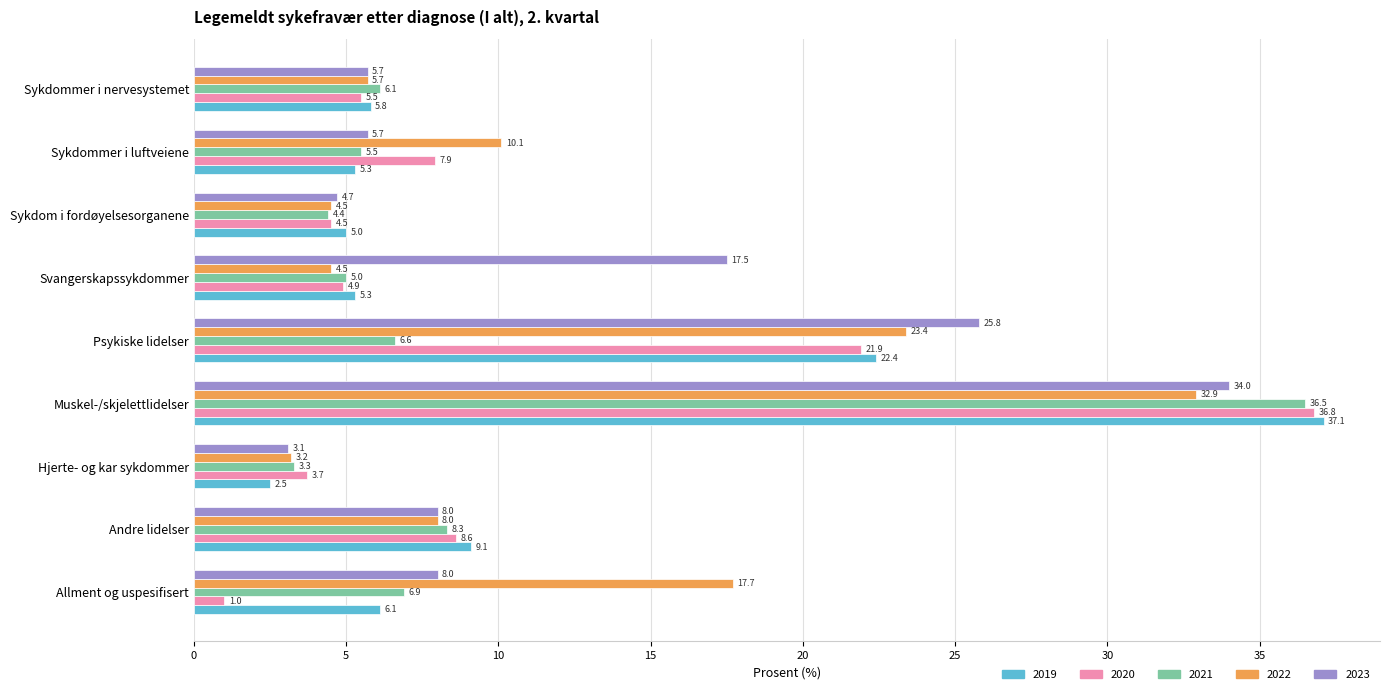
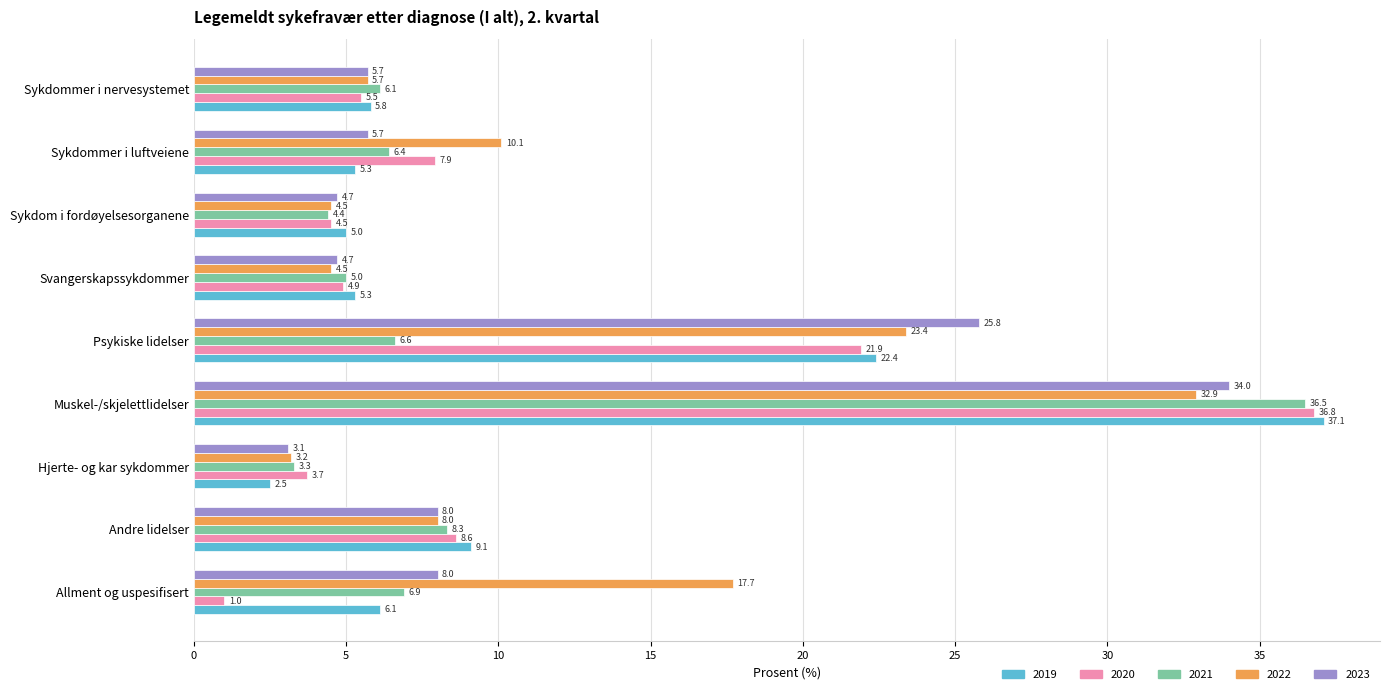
2021, Sykdommer i luftveiene: 5.5 -> 6.4
2023, Svangerskapssykdommer: 17.5 -> 4.7
